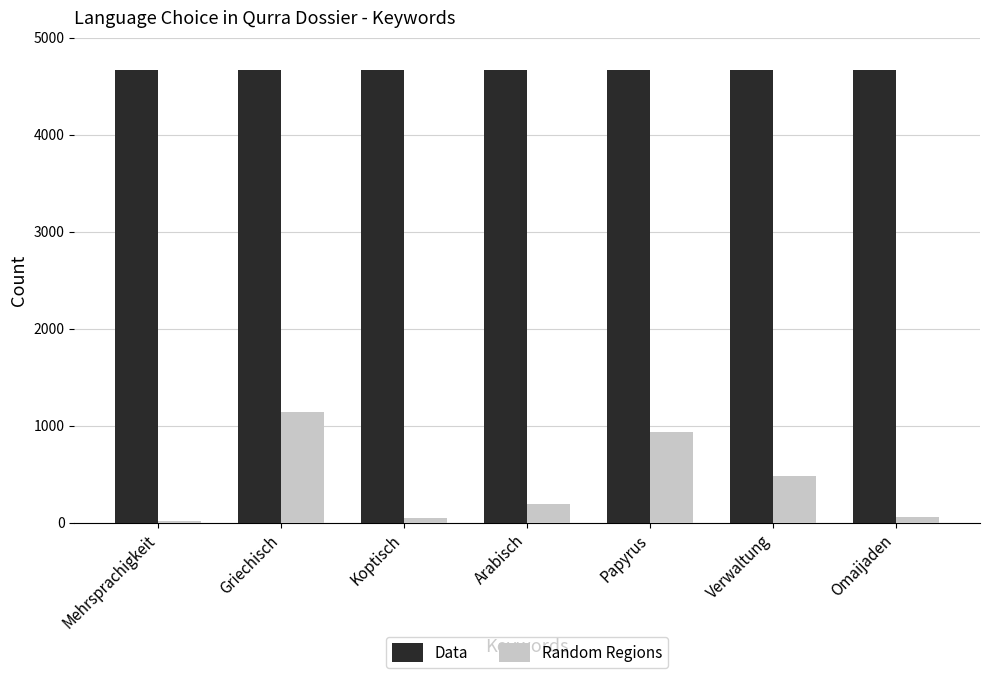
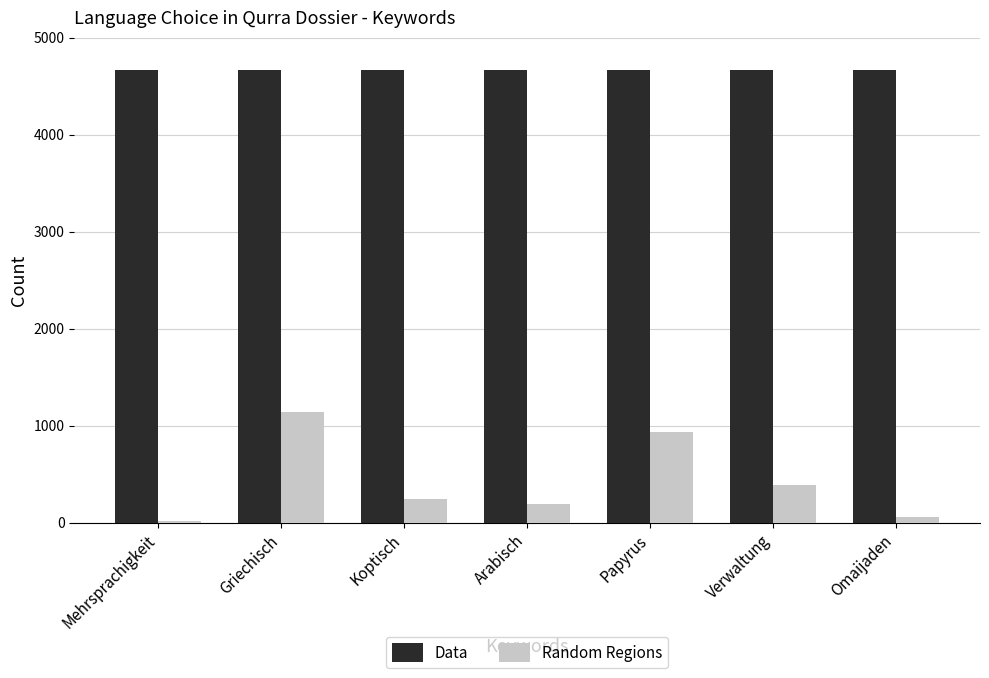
Random Regions, Koptisch: 0 -> 200
Random Regions, Verwaltung: 500 -> 400
